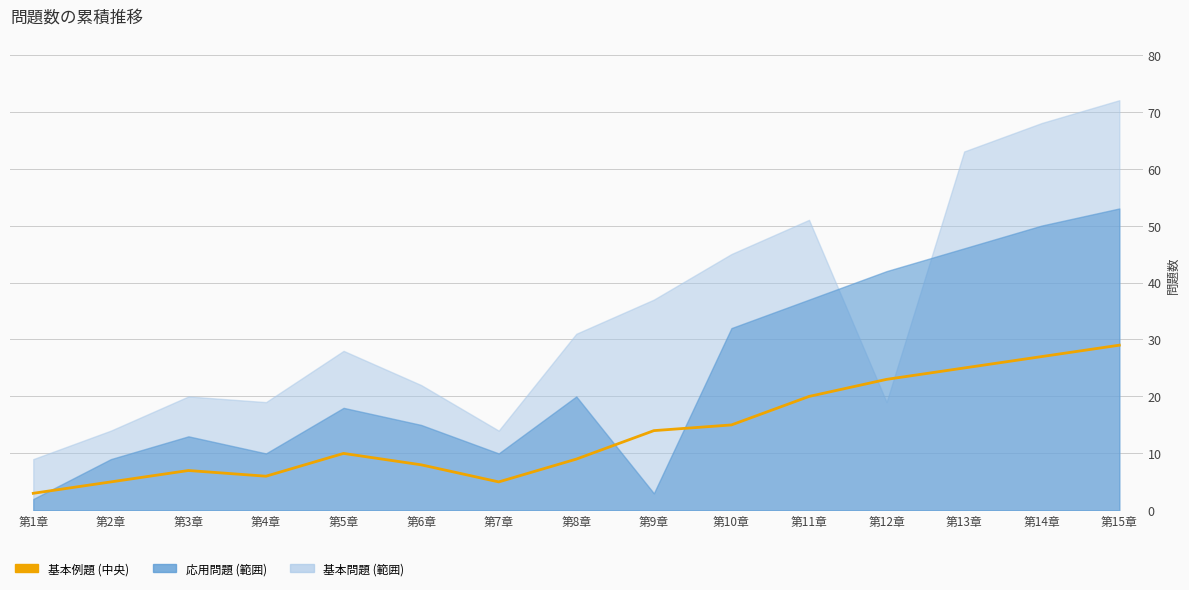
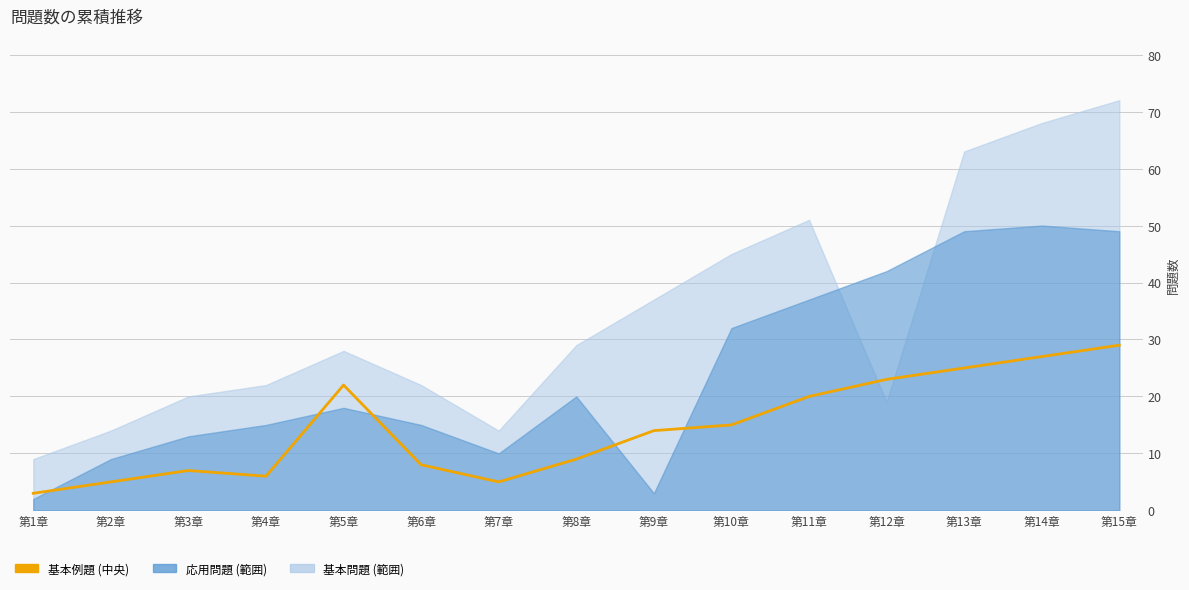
基本問題 (範囲), 第4章: 19 -> 22
応用問題 (範囲), 第4章: 10 -> 15
基本例題 (中央), 第5章: 10 -> 22
基本問題 (範囲), 第8章: 31 -> 29
応用問題 (範囲), 第13章: 46 -> 49
応用問題 (範囲), 第15章: 53 -> 49
